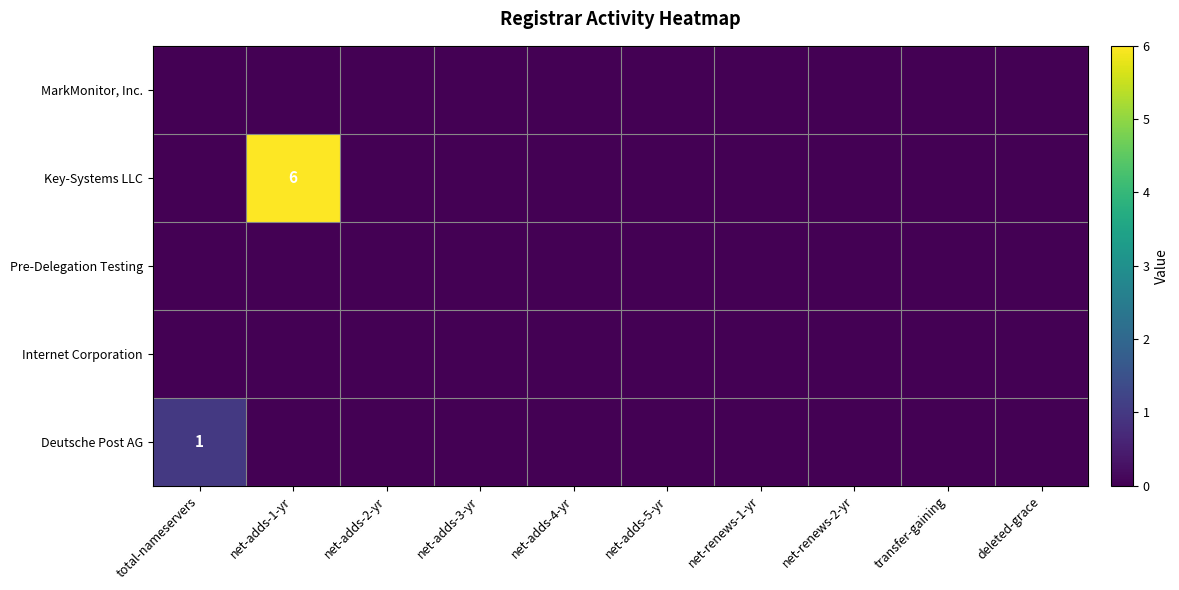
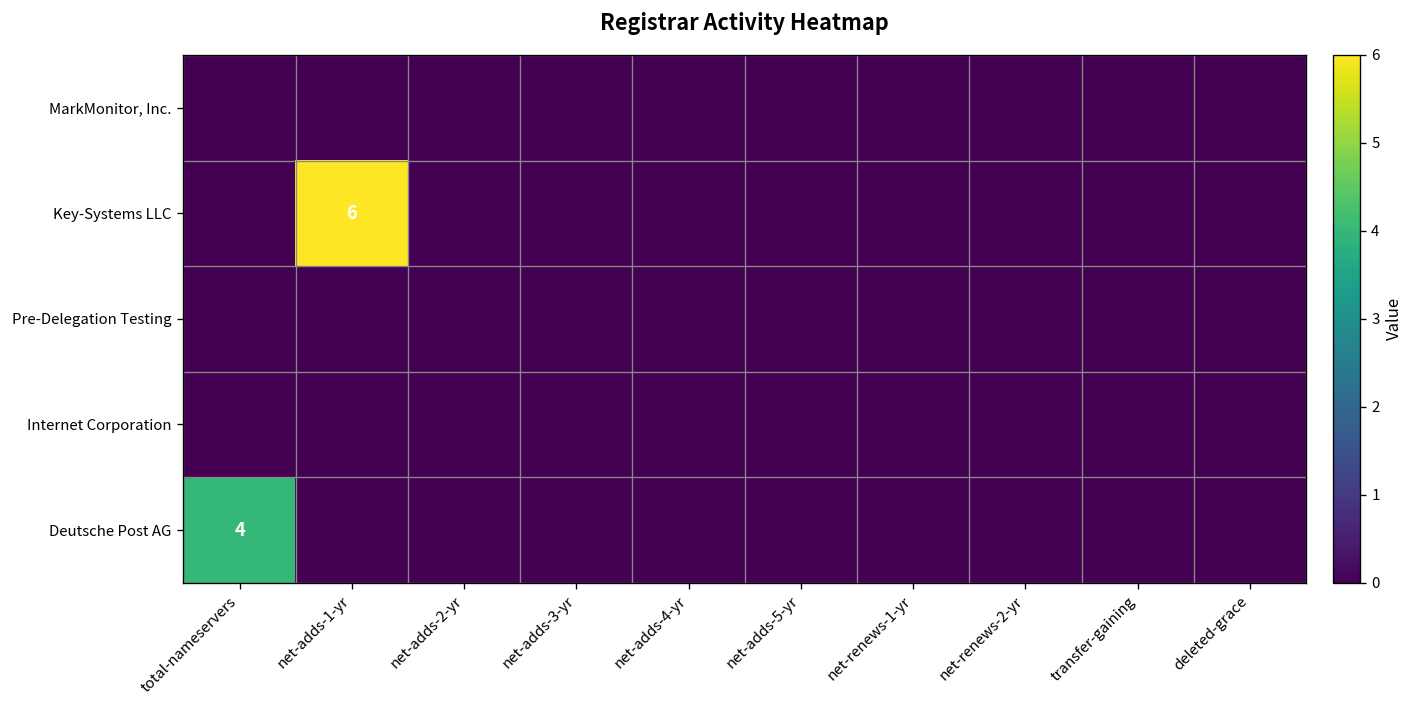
Deutsche Post AG, total-nameservers: 1 -> 4
